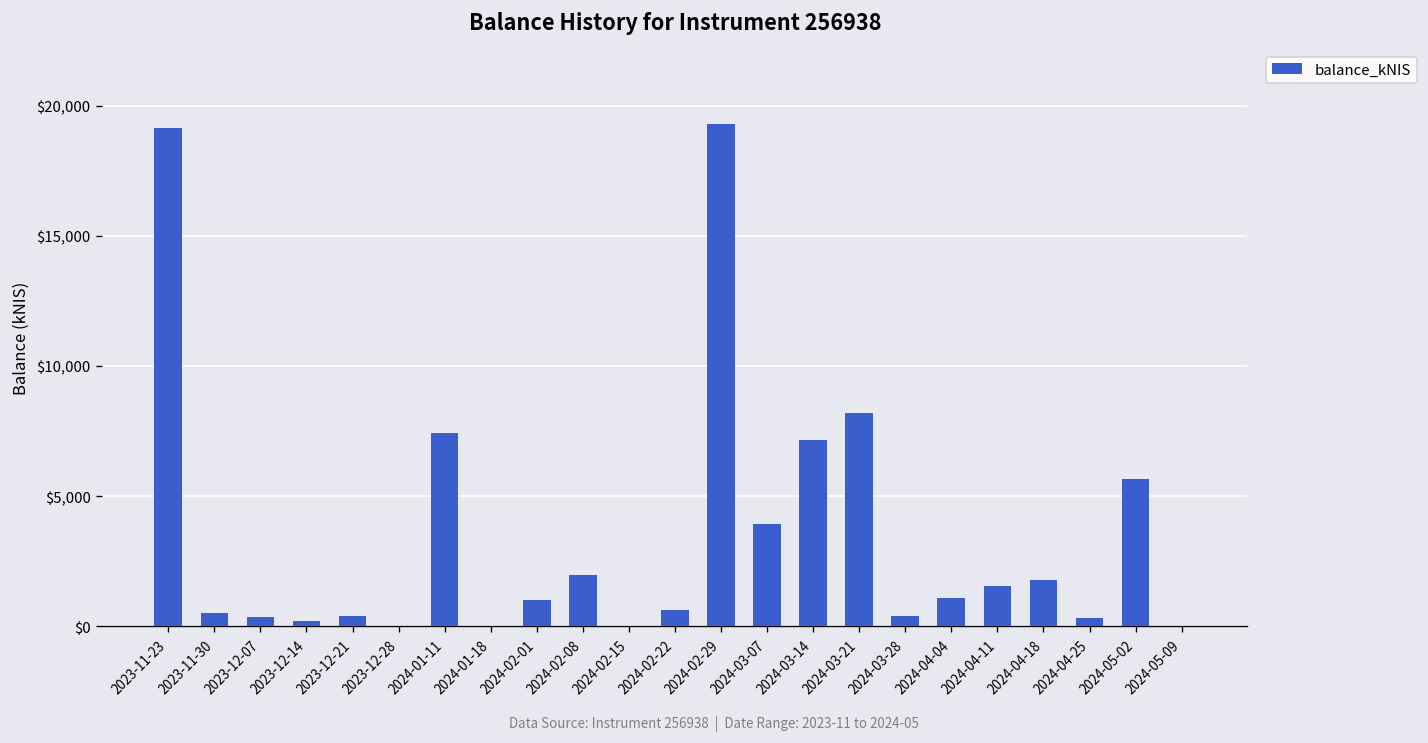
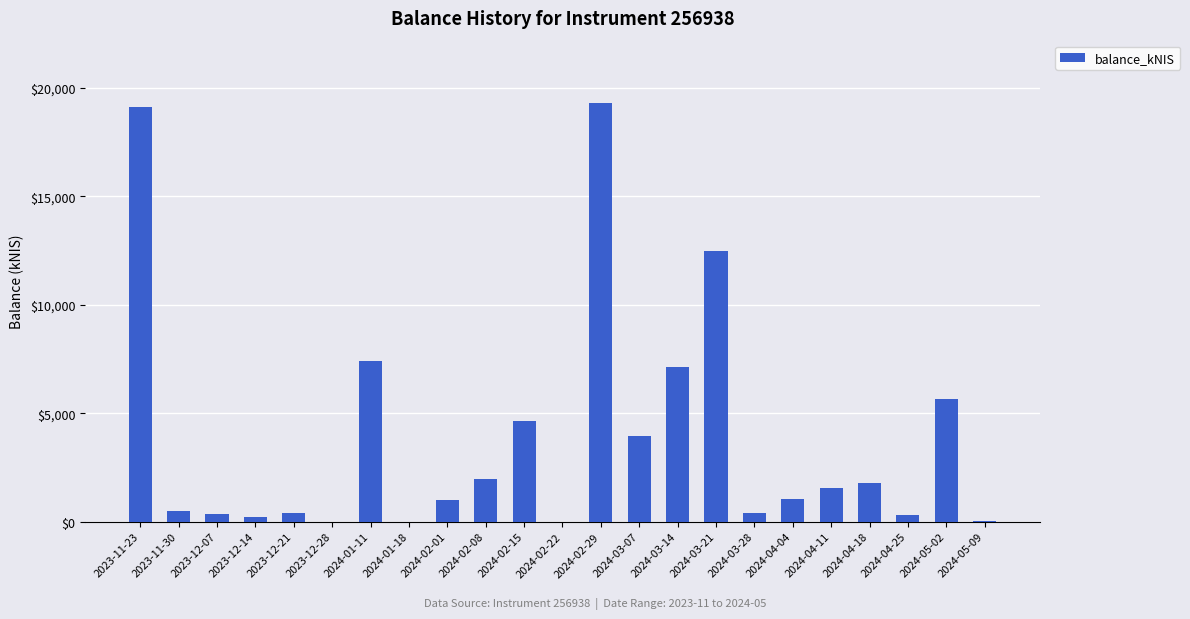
2024-02-15: $0 -> $4,600
2024-02-22: $600 -> $0
2024-03-21: $8,200 -> $12,500
